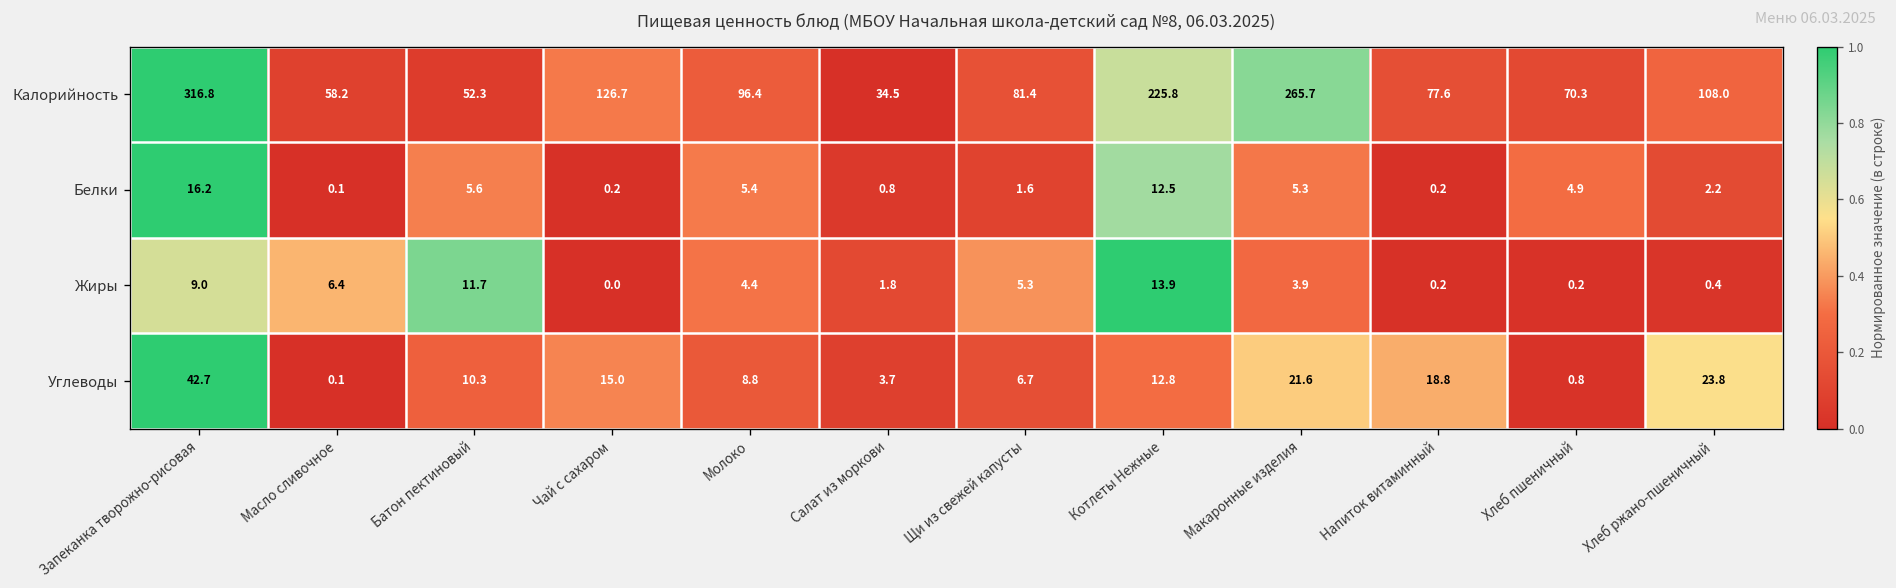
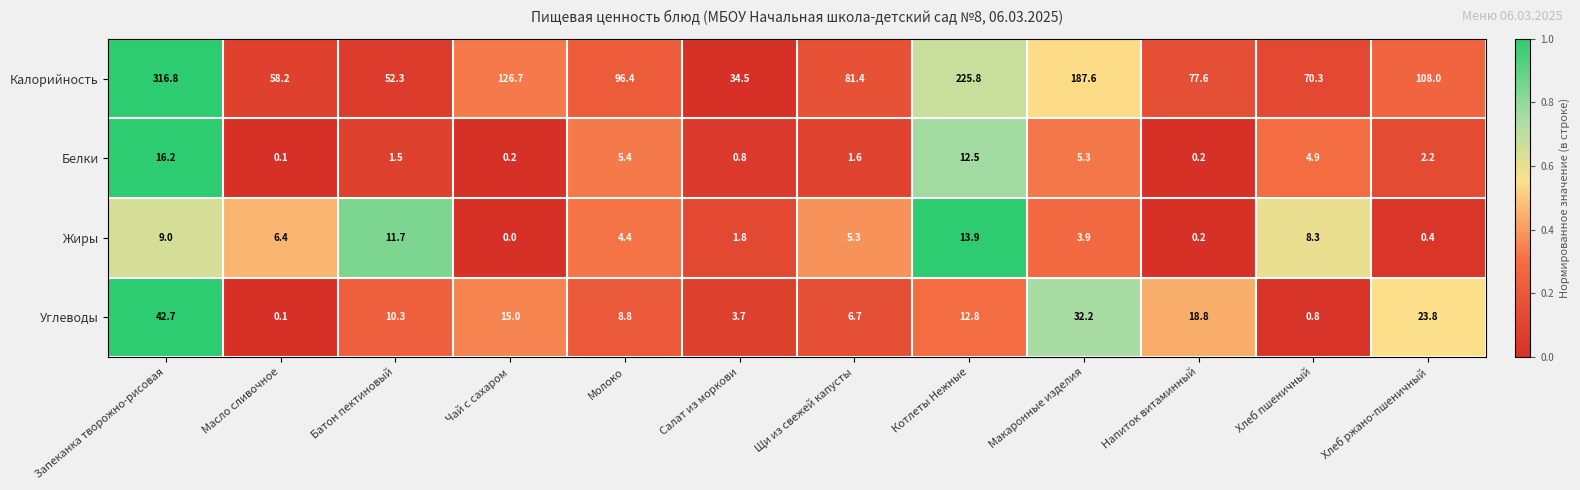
Калорийность, Макаронные изделия: 265.7 -> 187.6
Белки, Батон пектиновый: 5.6 -> 1.5
Жиры, Хлеб пшеничный: 0.2 -> 8.3
Углеводы, Макаронные изделия: 21.6 -> 32.2
